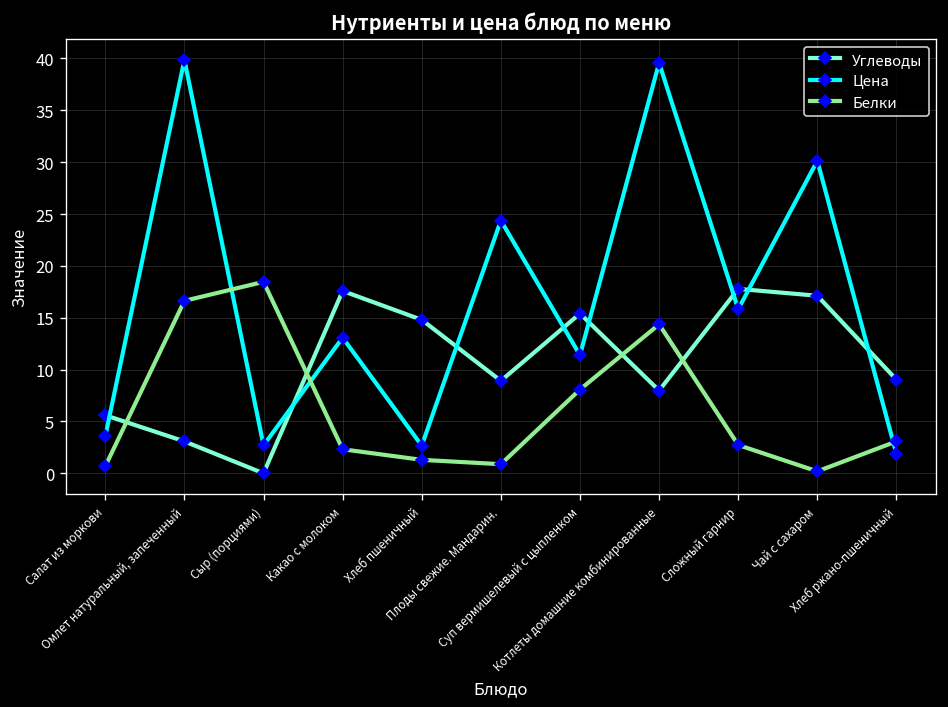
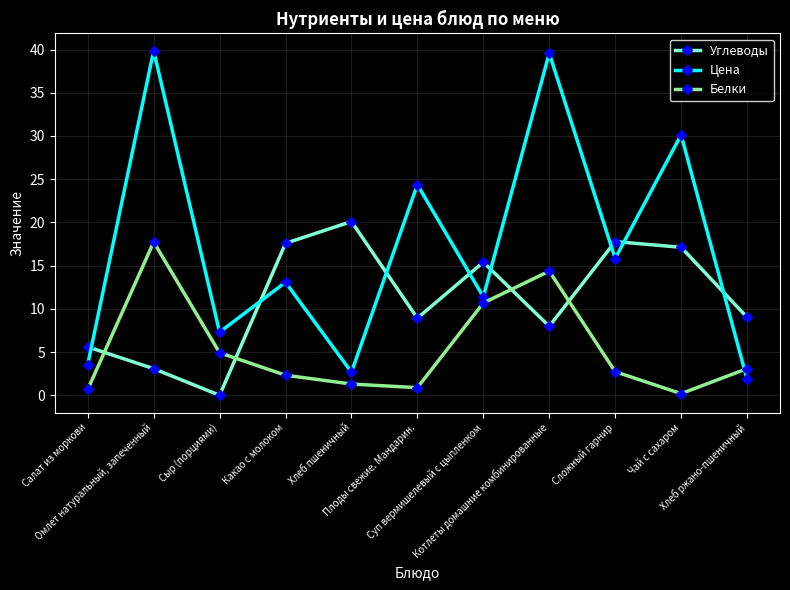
Белки, Омлет натуральный, запеченный: 17 -> 18
Цена, Сыр (порциями): 3 -> 7
Белки, Сыр (порциями): 18 -> 5
Углеводы, Хлеб пшеничный: 15 -> 20
Белки, Суп вермишелевый с цыпленком: 8 -> 11
